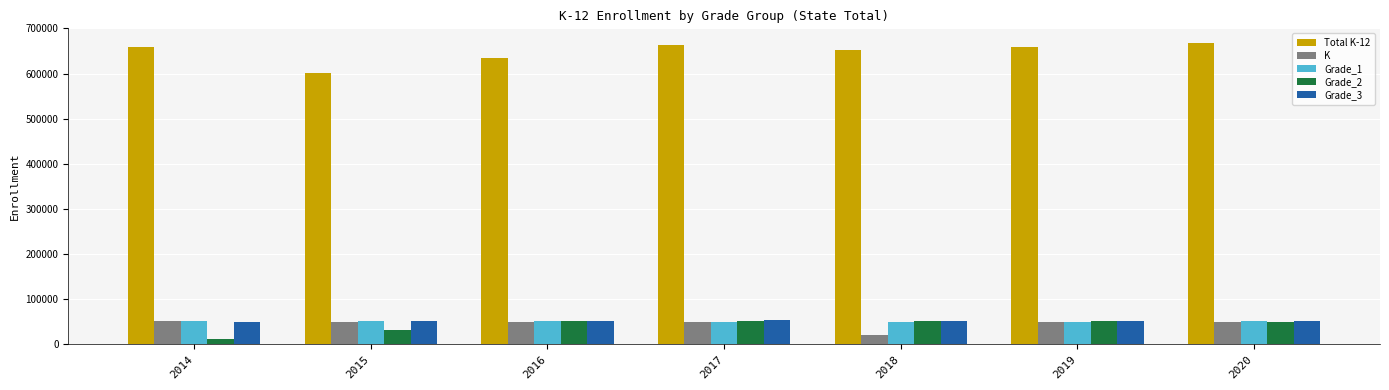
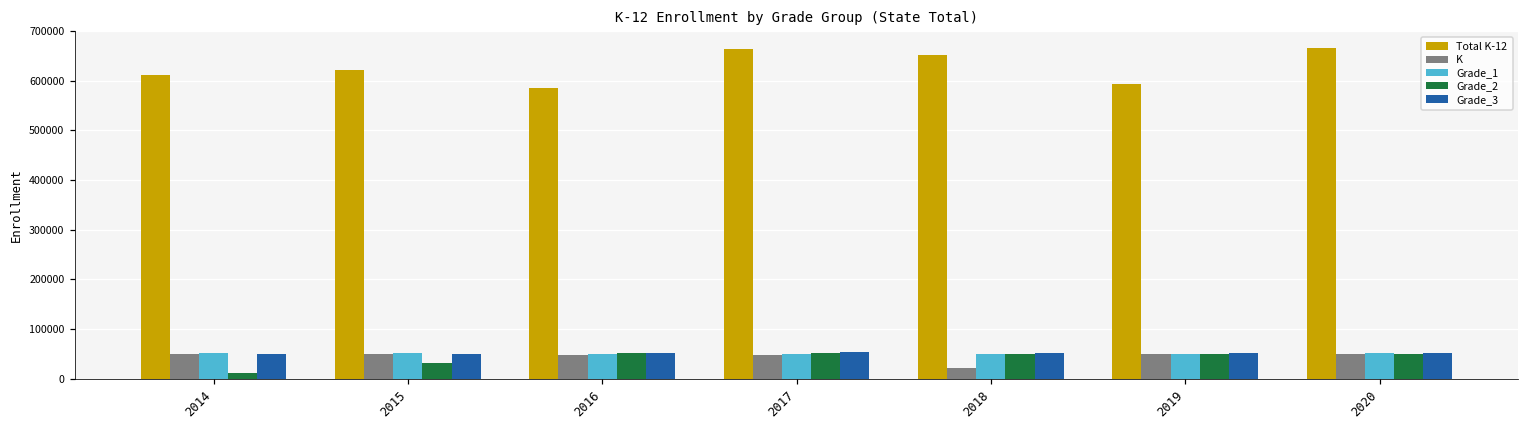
Total K-12, 2014: 660000 -> 610000
Total K-12, 2015: 600000 -> 620000
Total K-12, 2016: 630000 -> 580000
Total K-12, 2019: 660000 -> 590000
